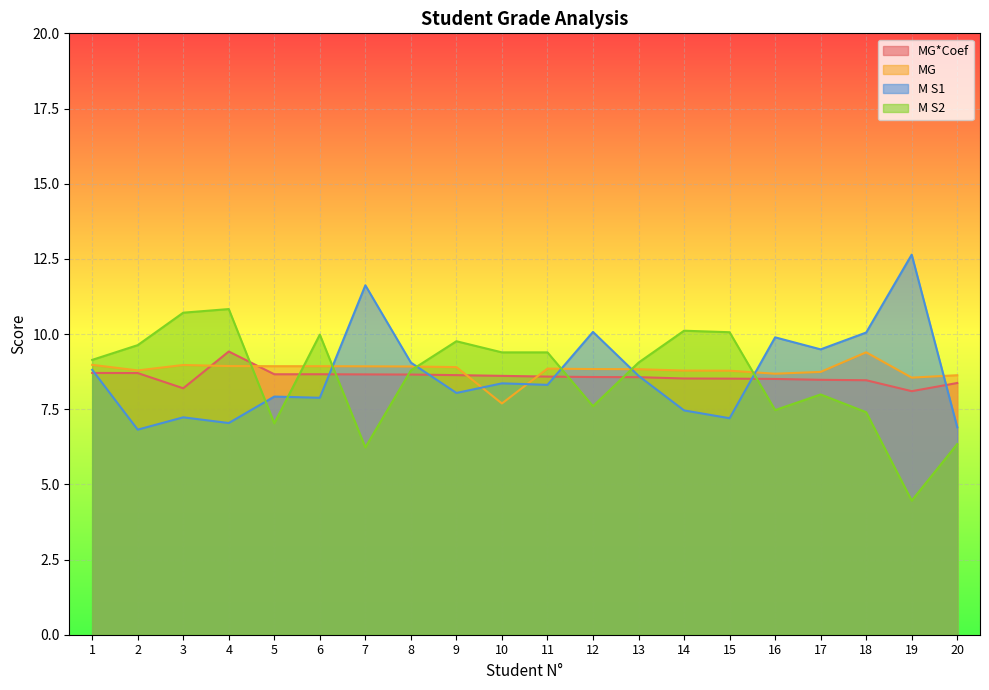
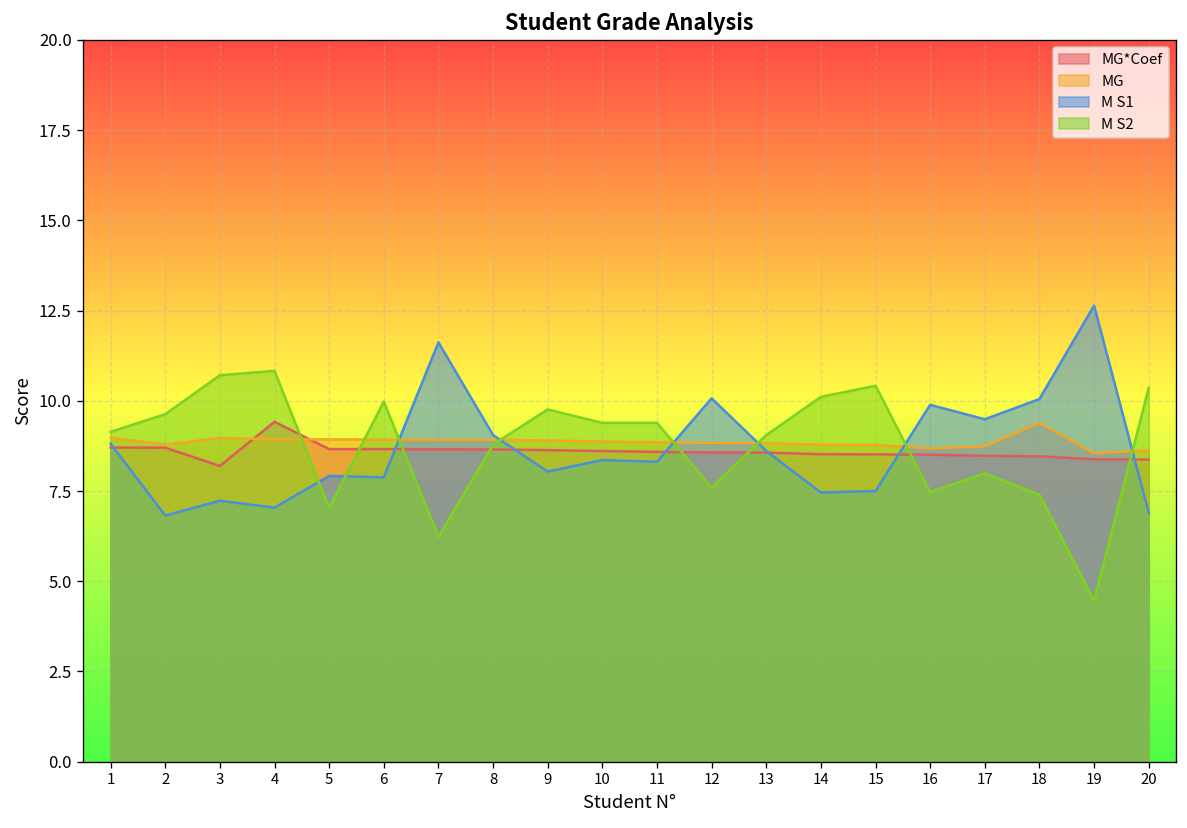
MG, 10: 7.7 -> 8.9
M S1, 15: 7.2 -> 7.5
M S2, 15: 10.1 -> 10.4
MG*Coef, 19: 8.1 -> 8.4
M S2, 20: 6.3 -> 10.4
